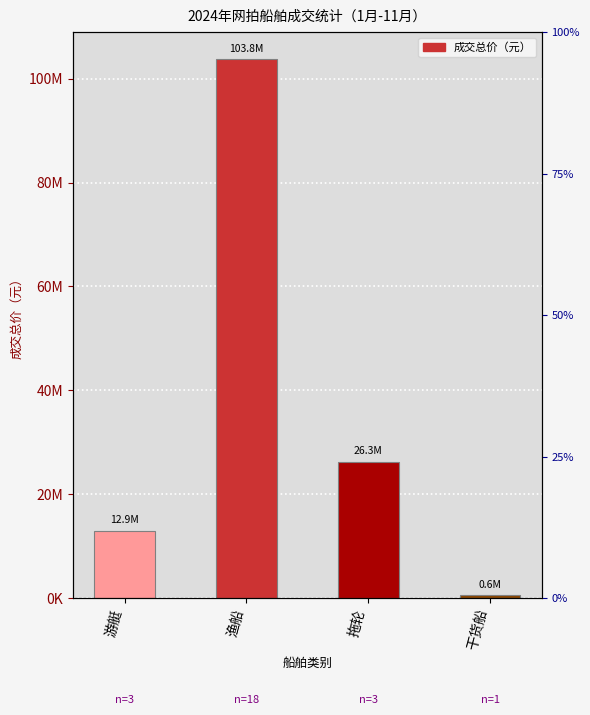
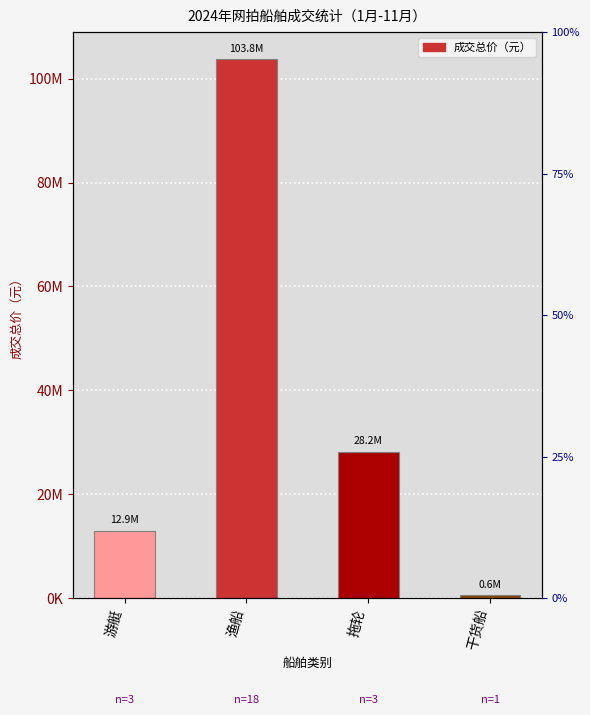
拖轮: 26.3M -> 28.2M
